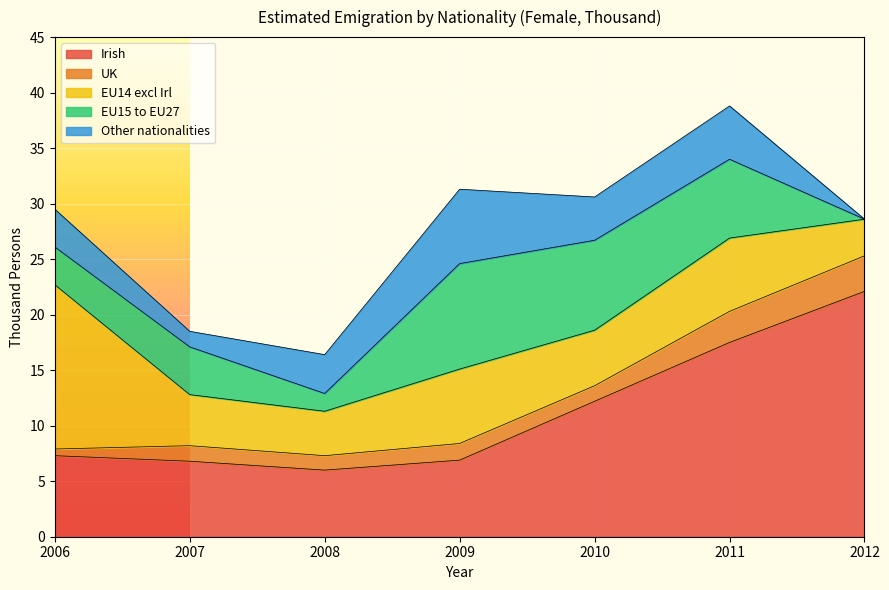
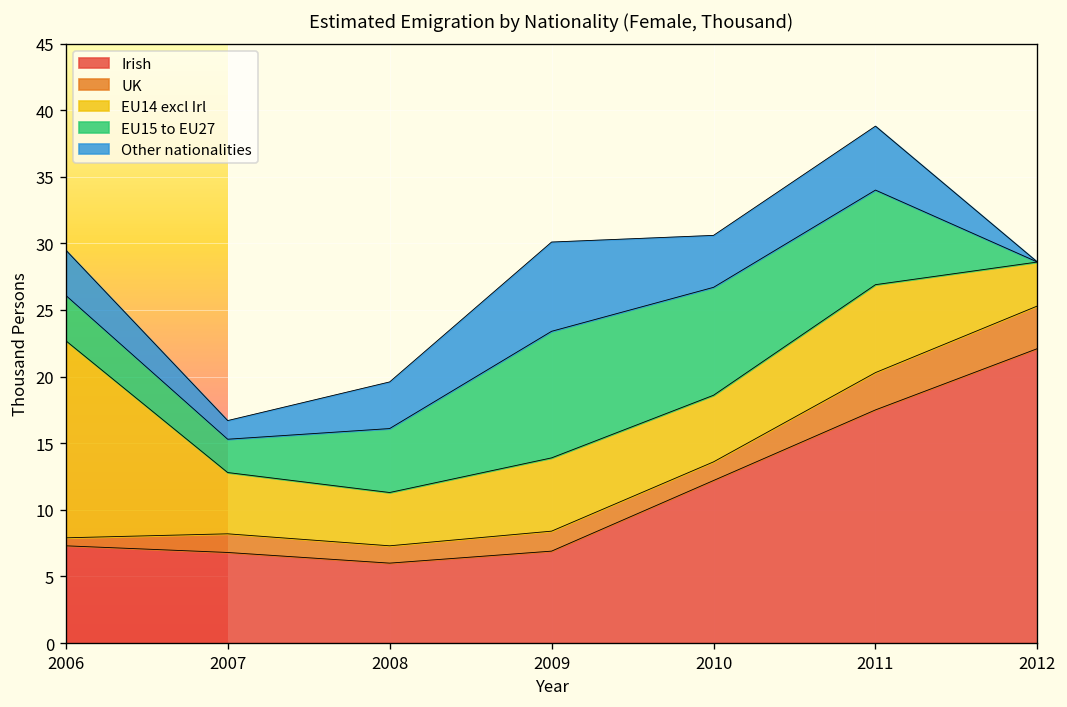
EU15 to EU27, 2007: 4.3 -> 2.5
EU15 to EU27, 2008: 1.6 -> 4.8
EU14 excl Irl, 2009: 6.7 -> 5.5
